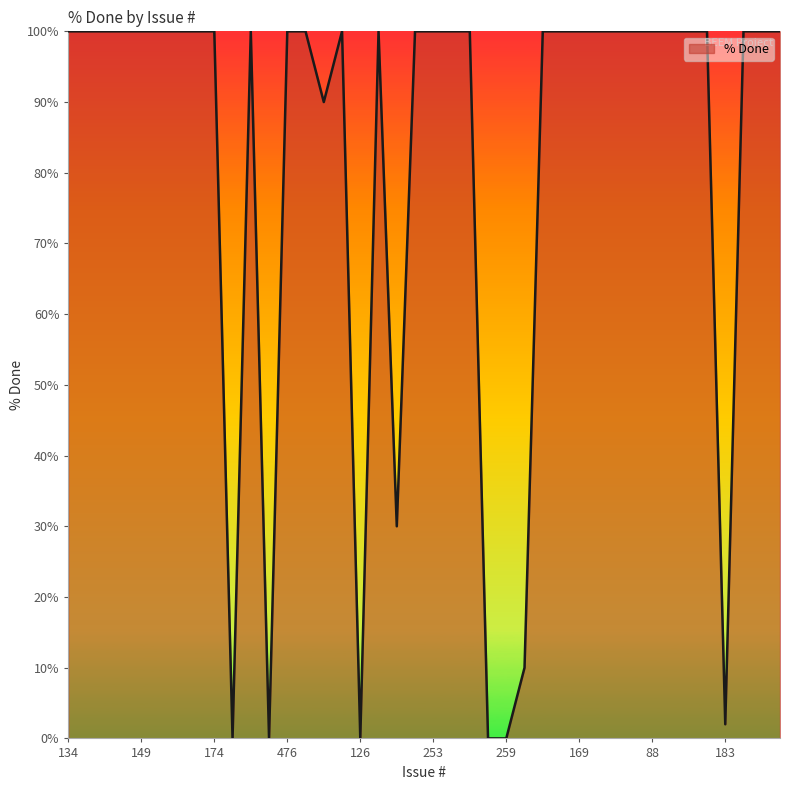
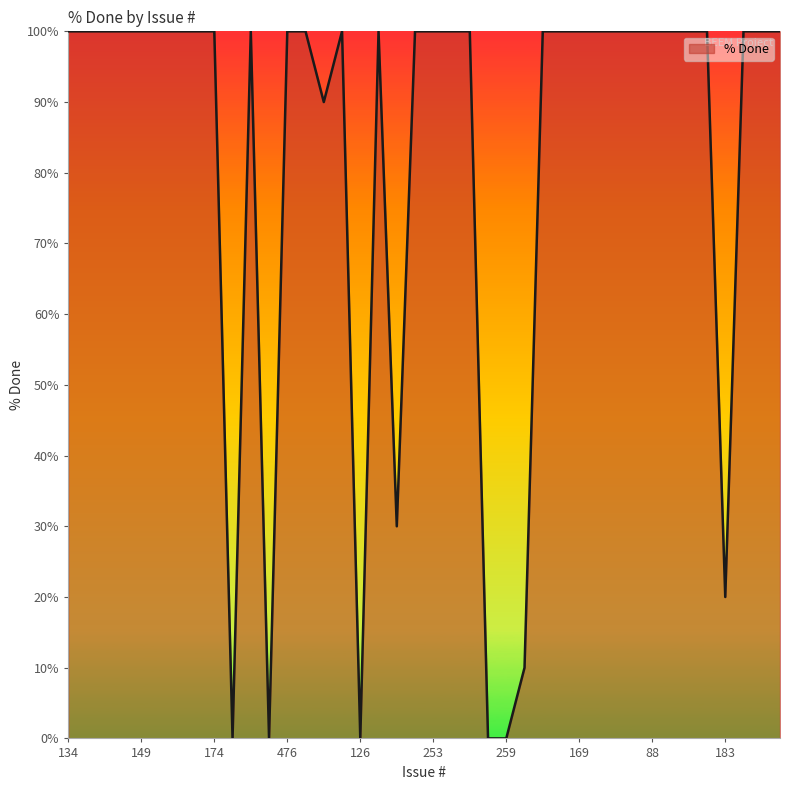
183: 2% -> 20%
